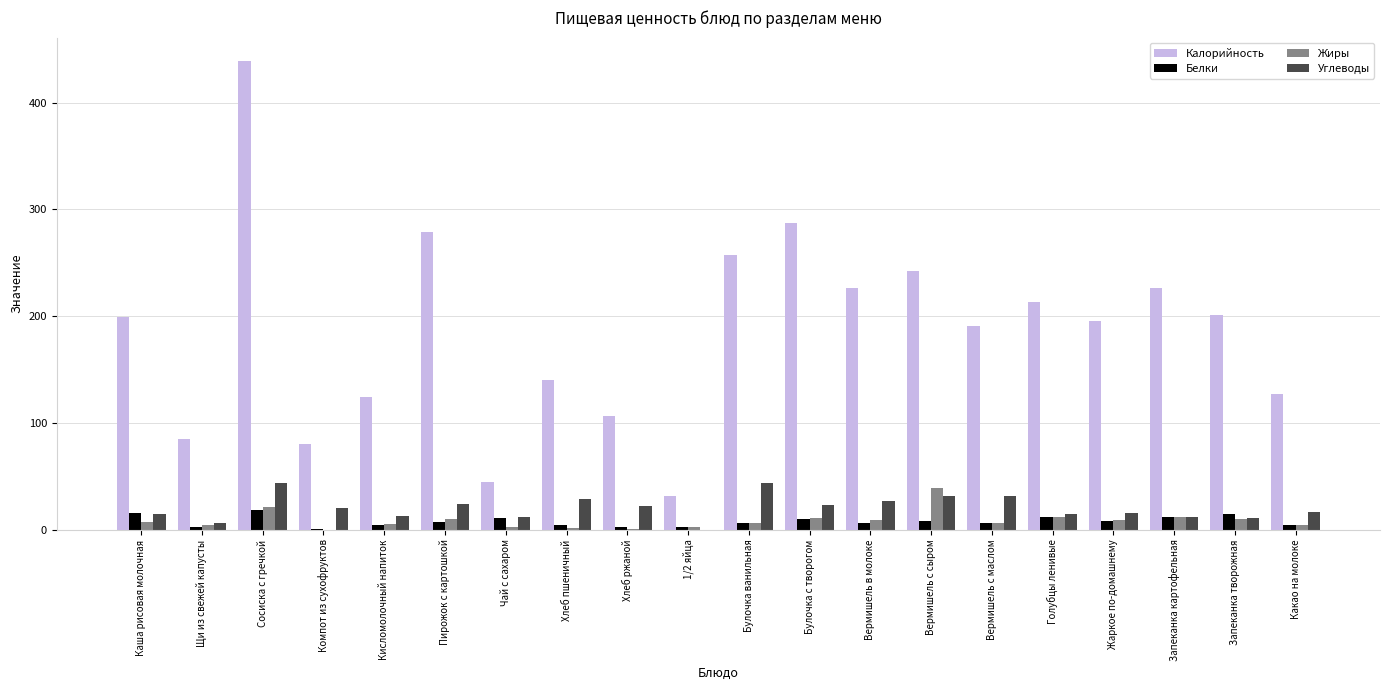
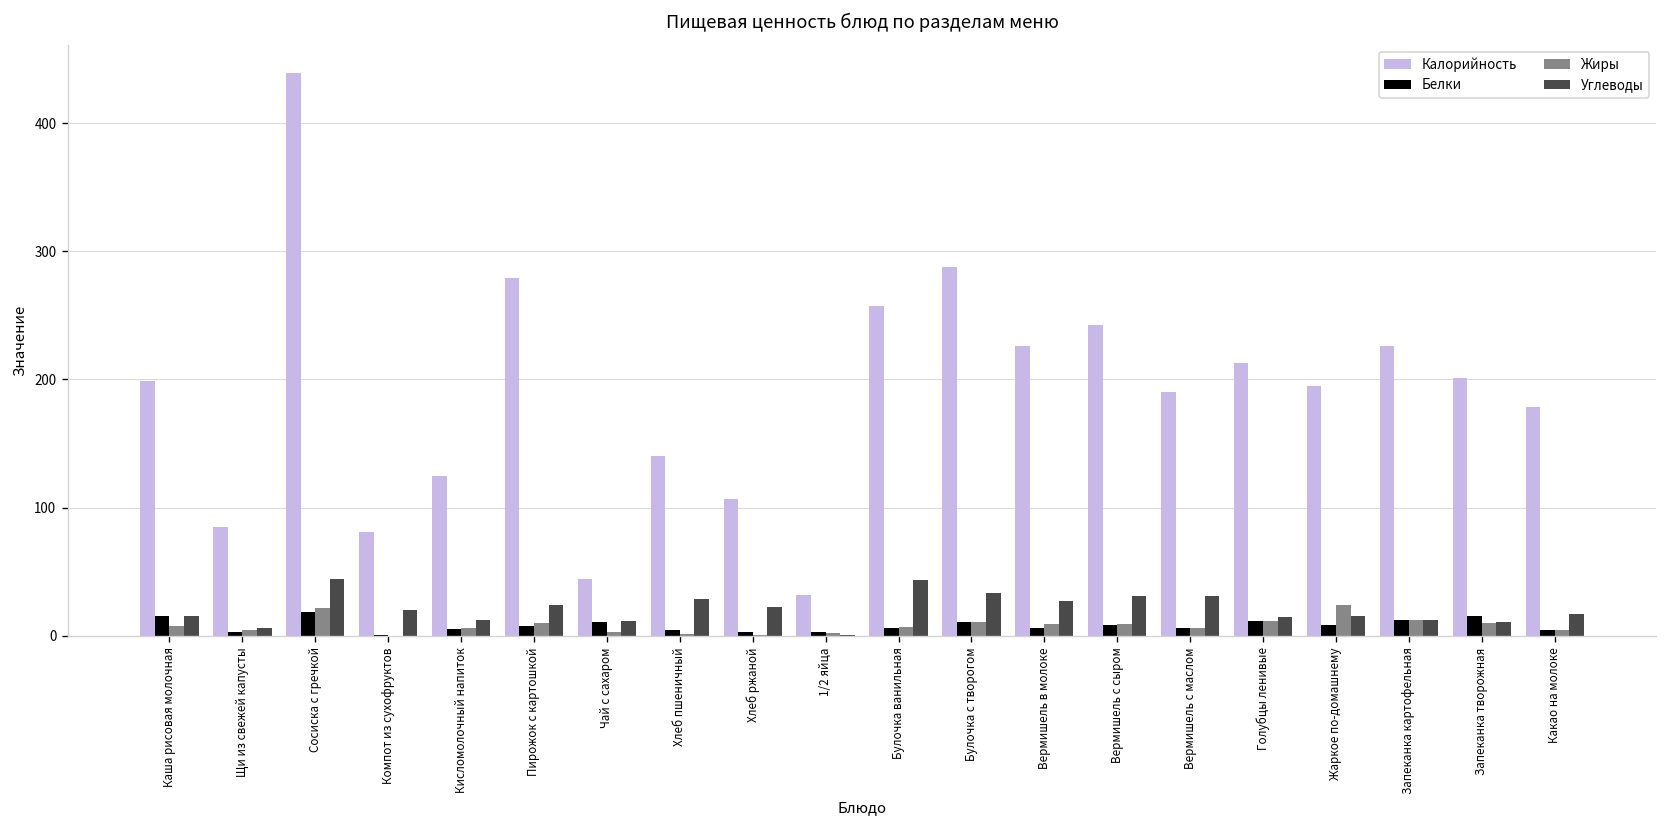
Углеводы, Булочка с творогом: 24 -> 33
Жиры, Вермишель с сыром: 39 -> 9
Жиры, Жаркое по-домашнему: 9 -> 24
Калорийность, Какао на молоке: 127 -> 179
